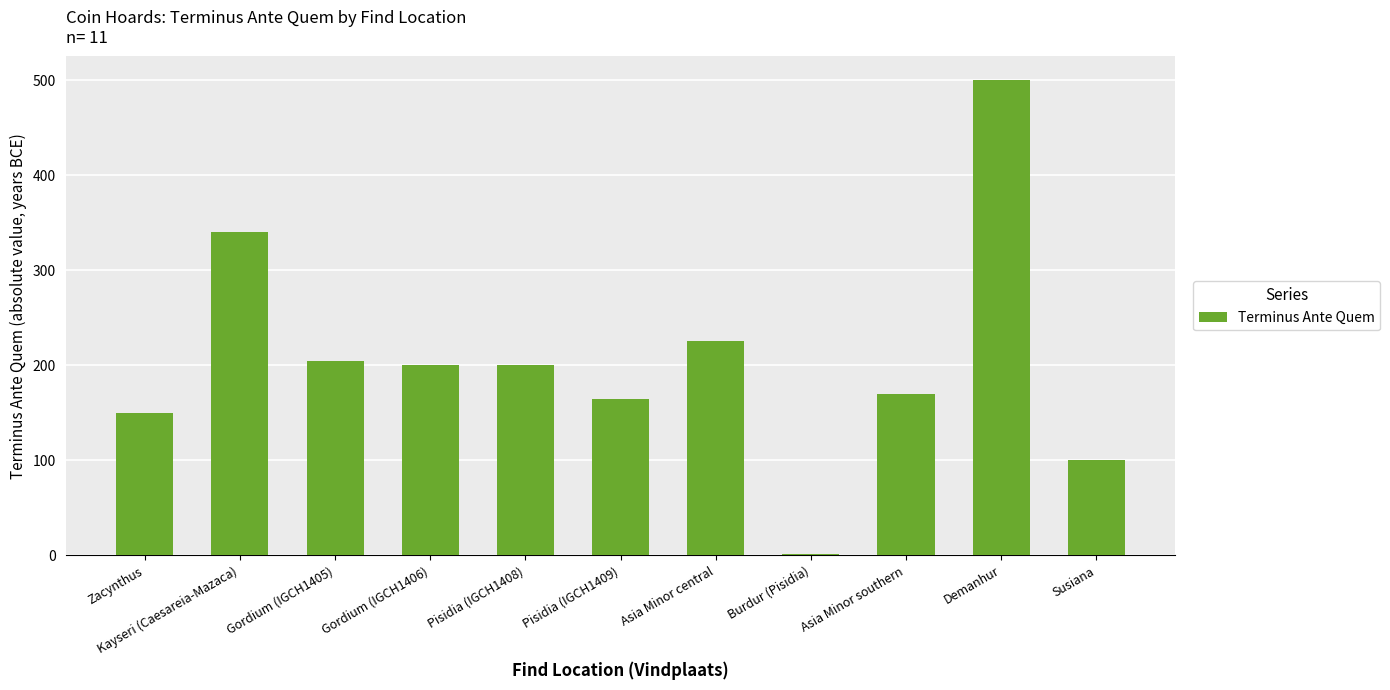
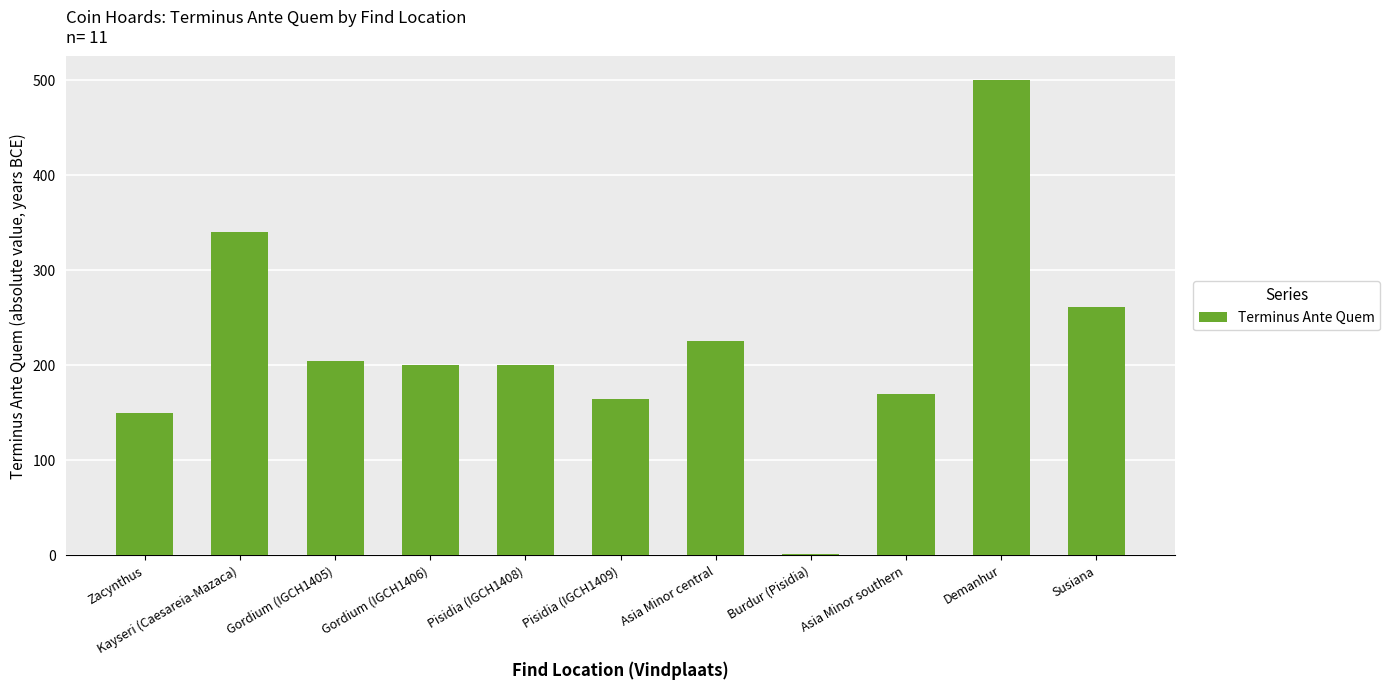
Susiana: 100 -> 260
